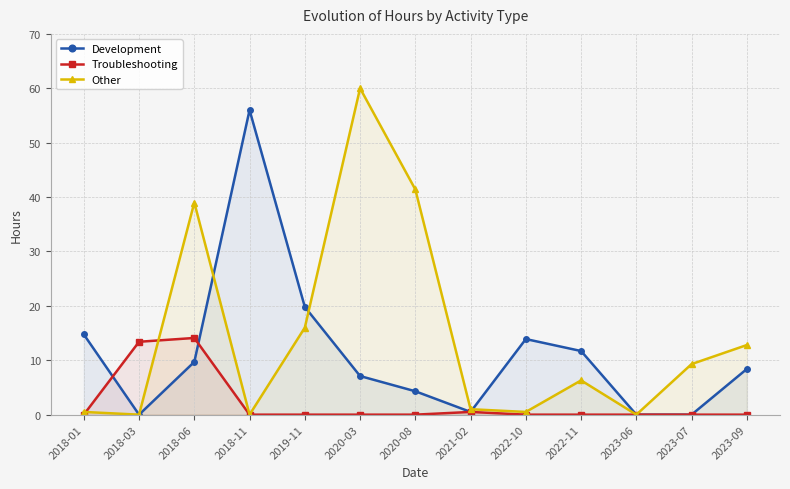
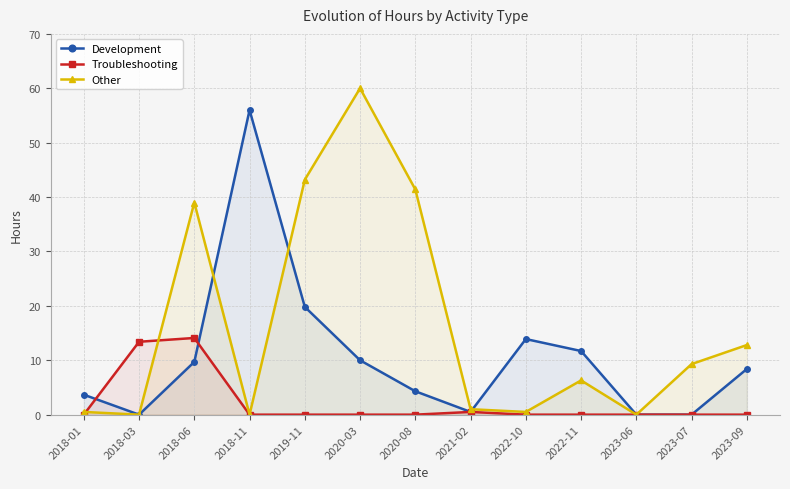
Development, 2018-01: 15 -> 4
Other, 2019-11: 16 -> 43
Development, 2020-03: 7 -> 10
